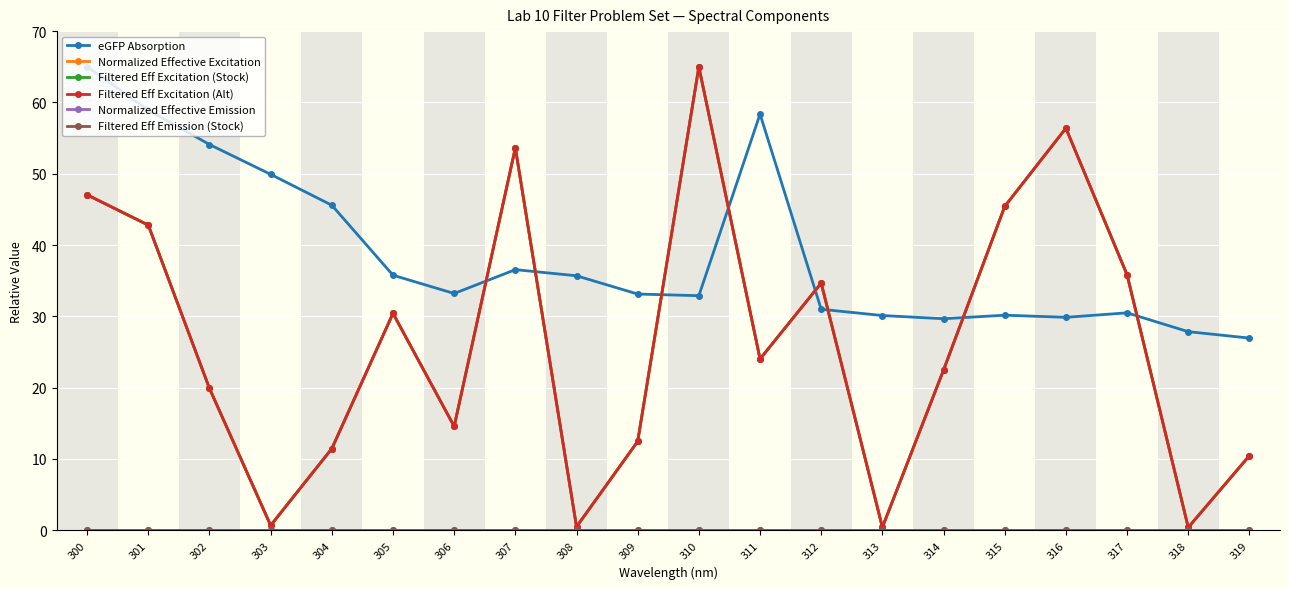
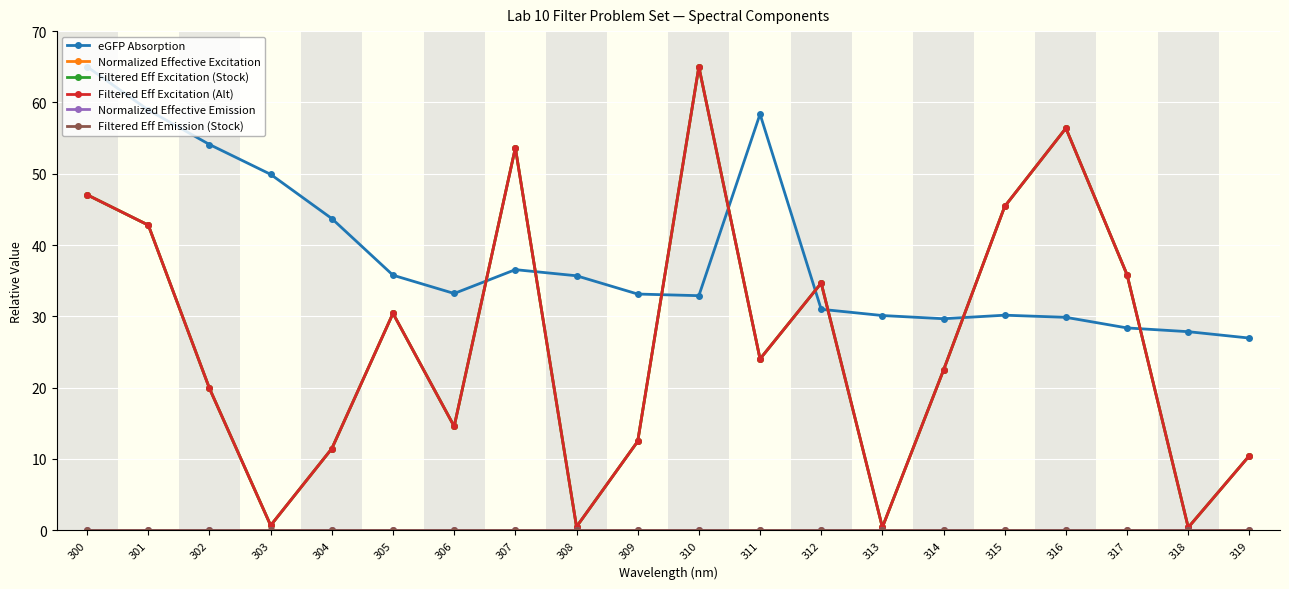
eGFP Absorption, 304: 46 -> 44
eGFP Absorption, 317: 30 -> 28
